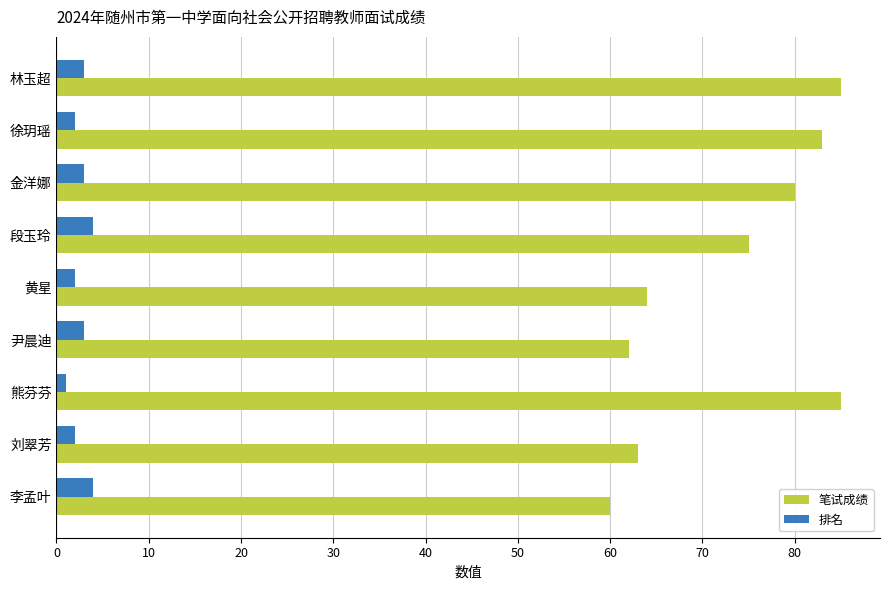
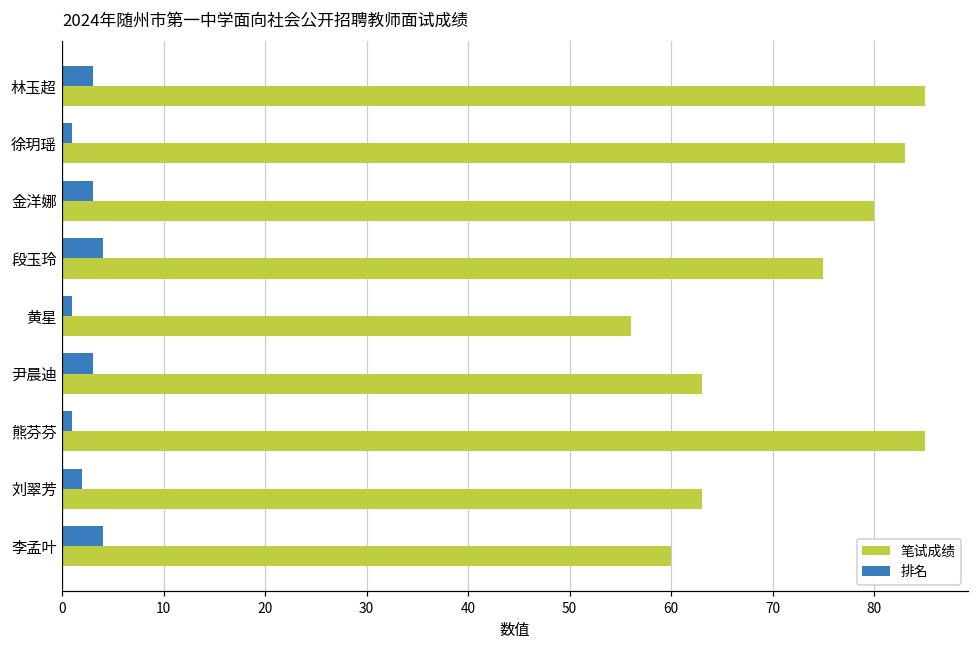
排名, 徐玥瑶: 2 -> 1
排名, 黄星: 2 -> 1
笔试成绩, 黄星: 64 -> 56
笔试成绩, 尹晨迪: 62 -> 63
